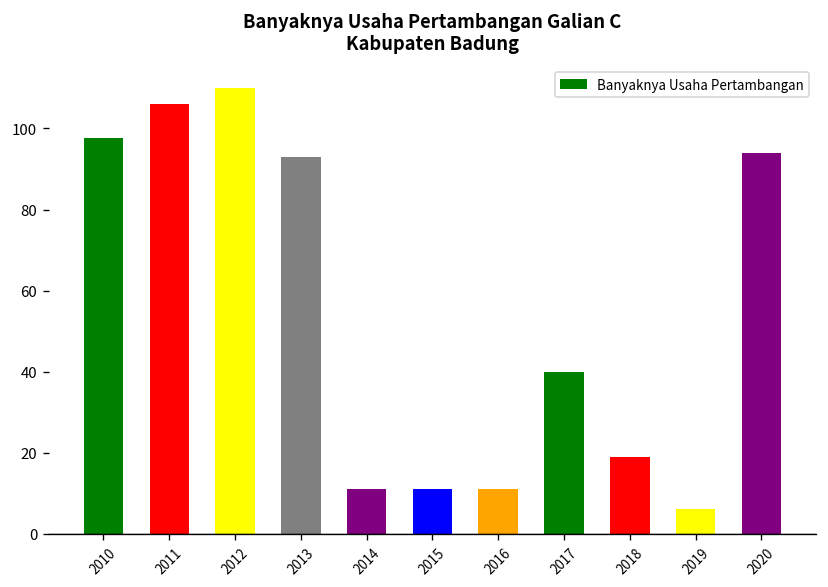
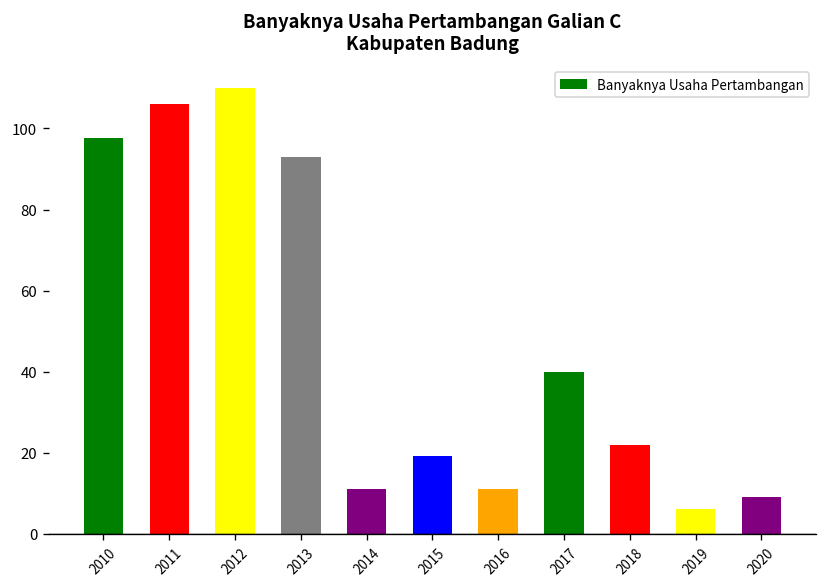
2015: 11 -> 19
2018: 19 -> 22
2020: 94 -> 9
